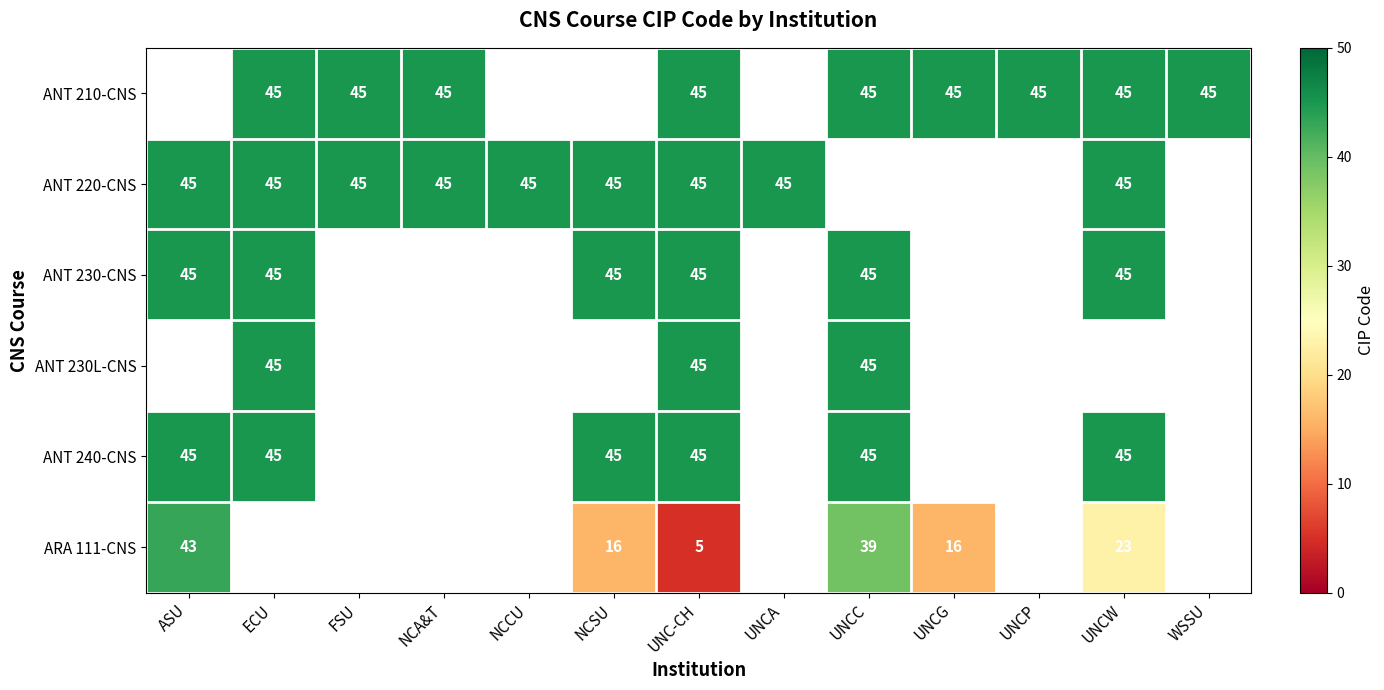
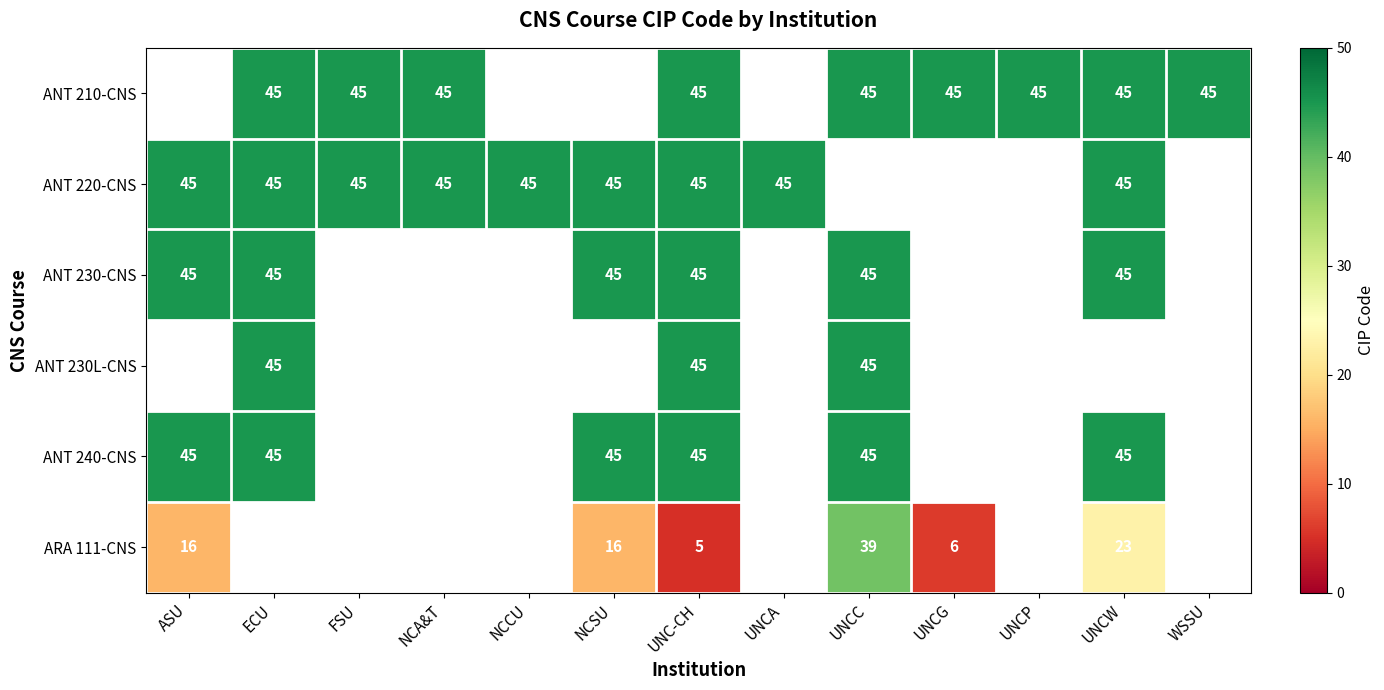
ARA 111-CNS, ASU: 43 -> 16
ARA 111-CNS, UNCG: 16 -> 6
